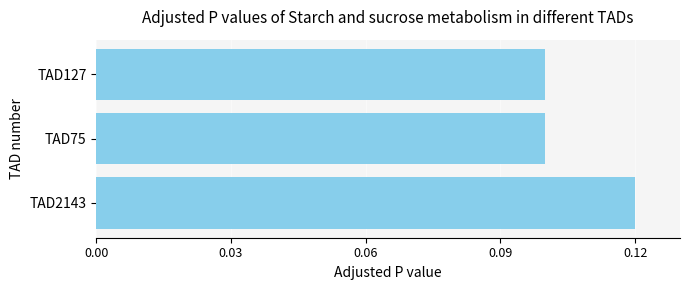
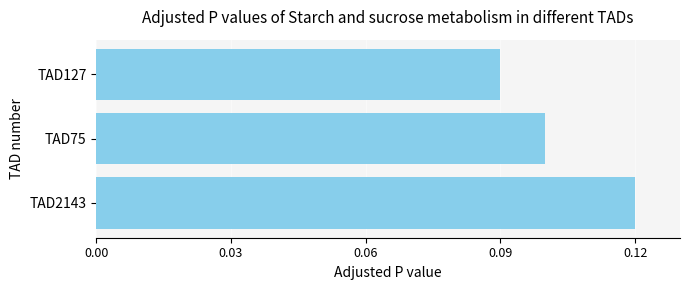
TAD127: 0.10 -> 0.09
